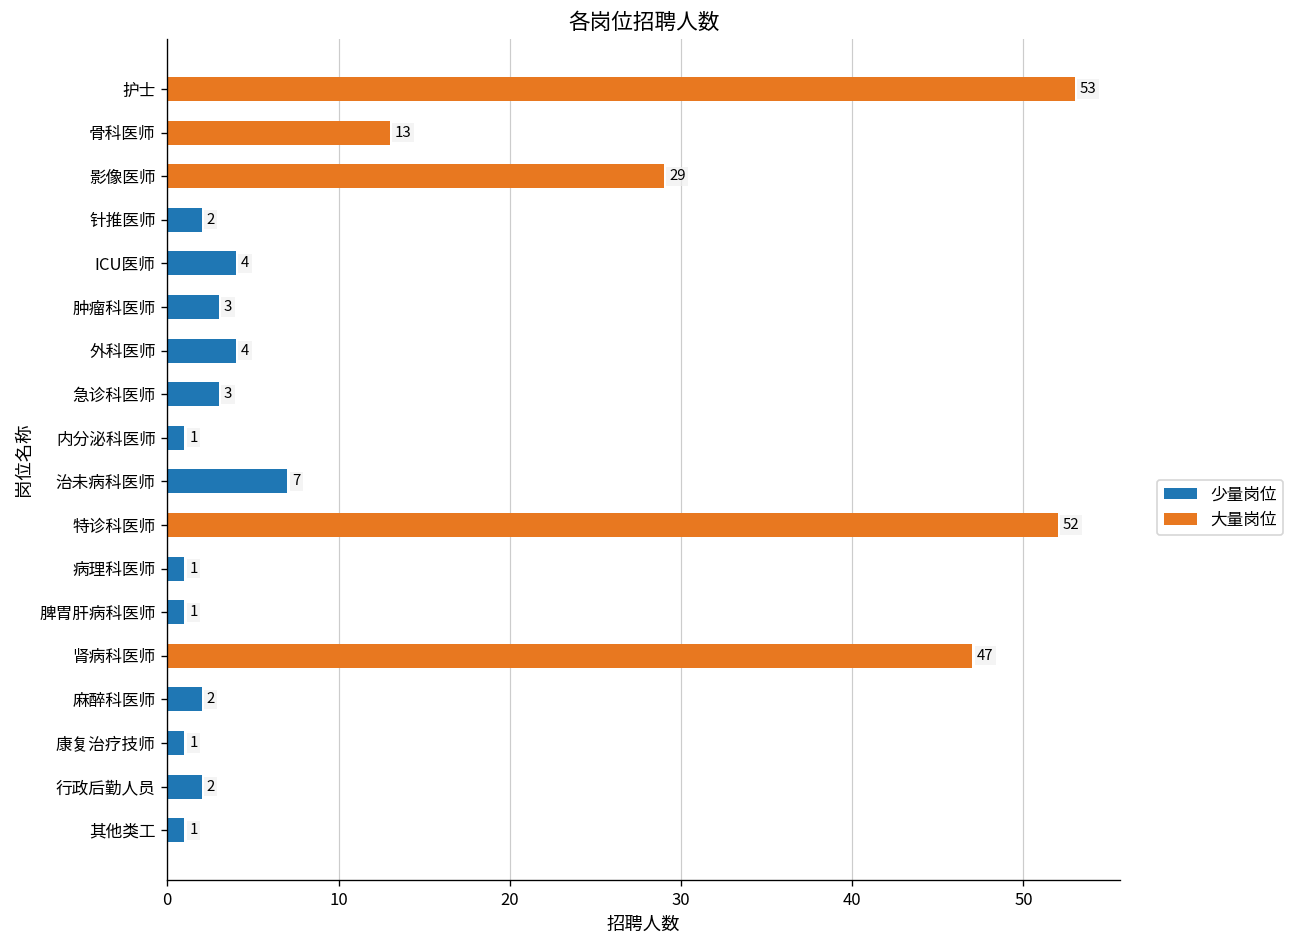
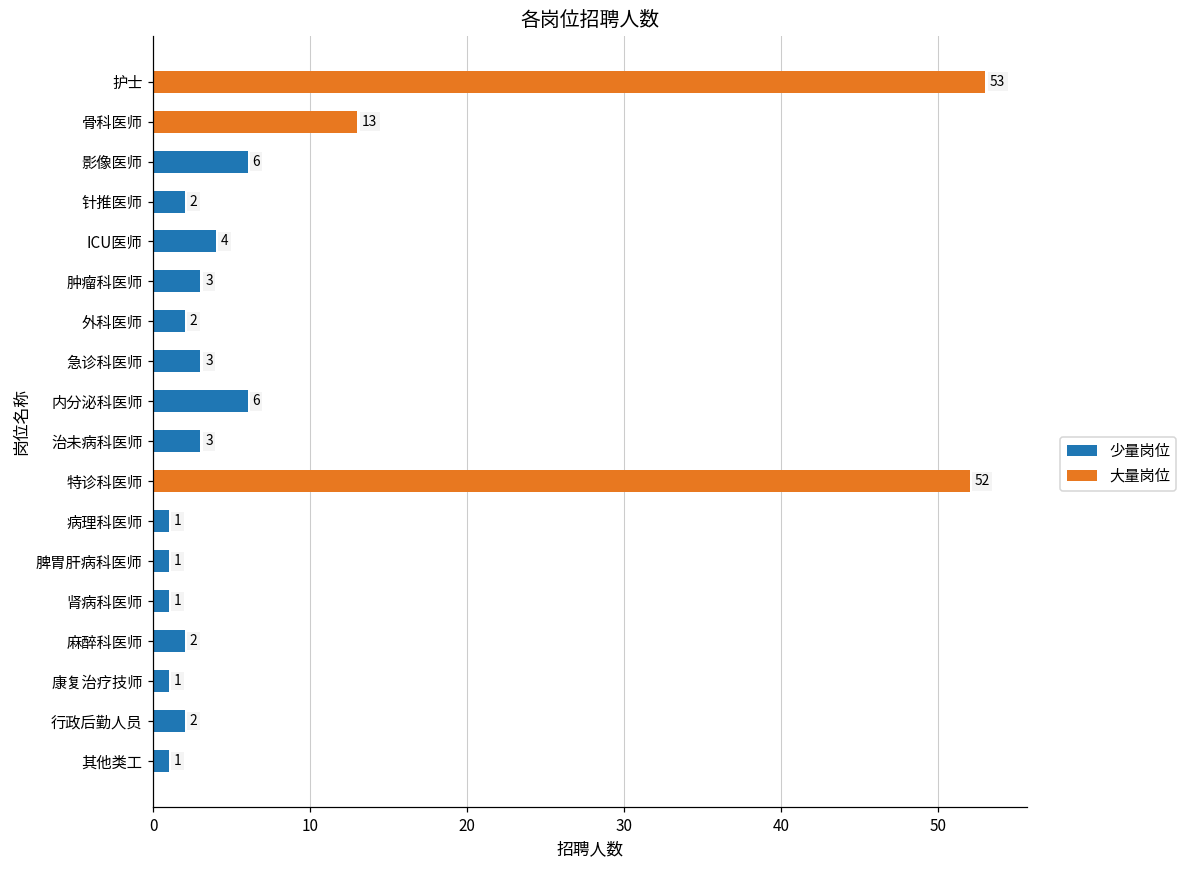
影像医师: 29 -> 6
外科医师: 4 -> 2
内分泌科医师: 1 -> 6
治未病科医师: 7 -> 3
肾病科医师: 47 -> 1
